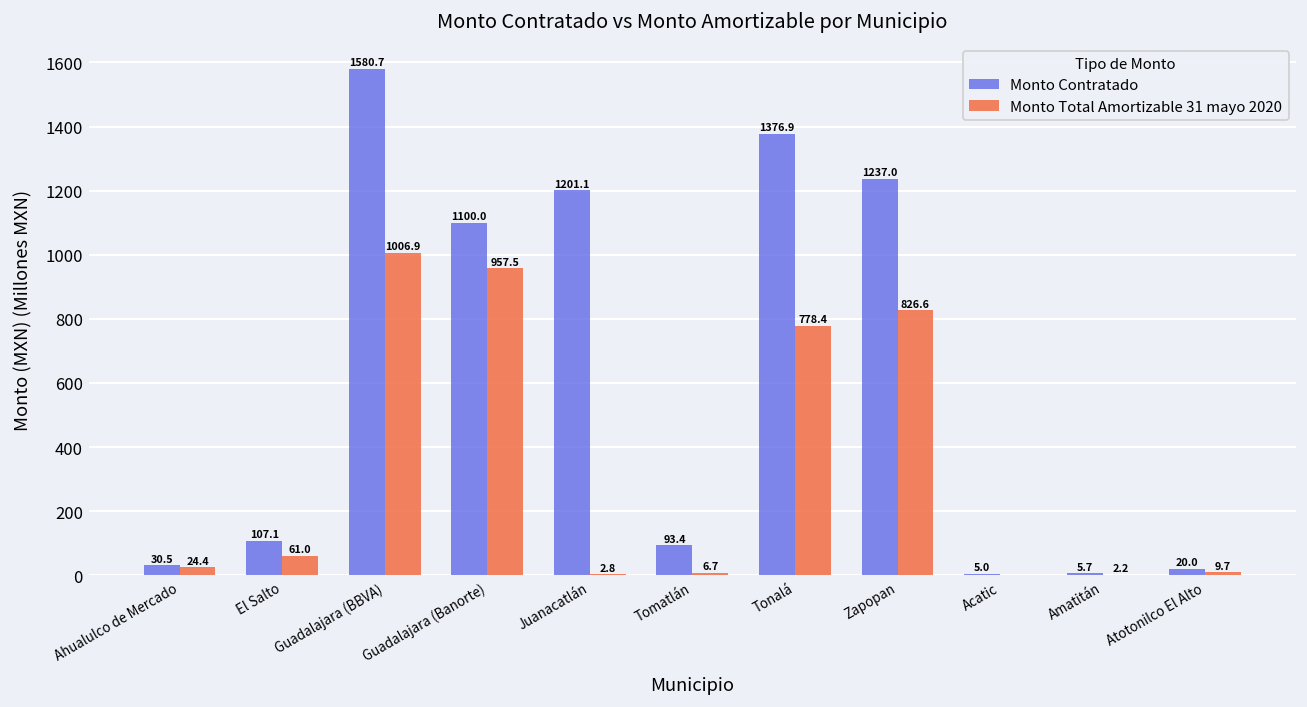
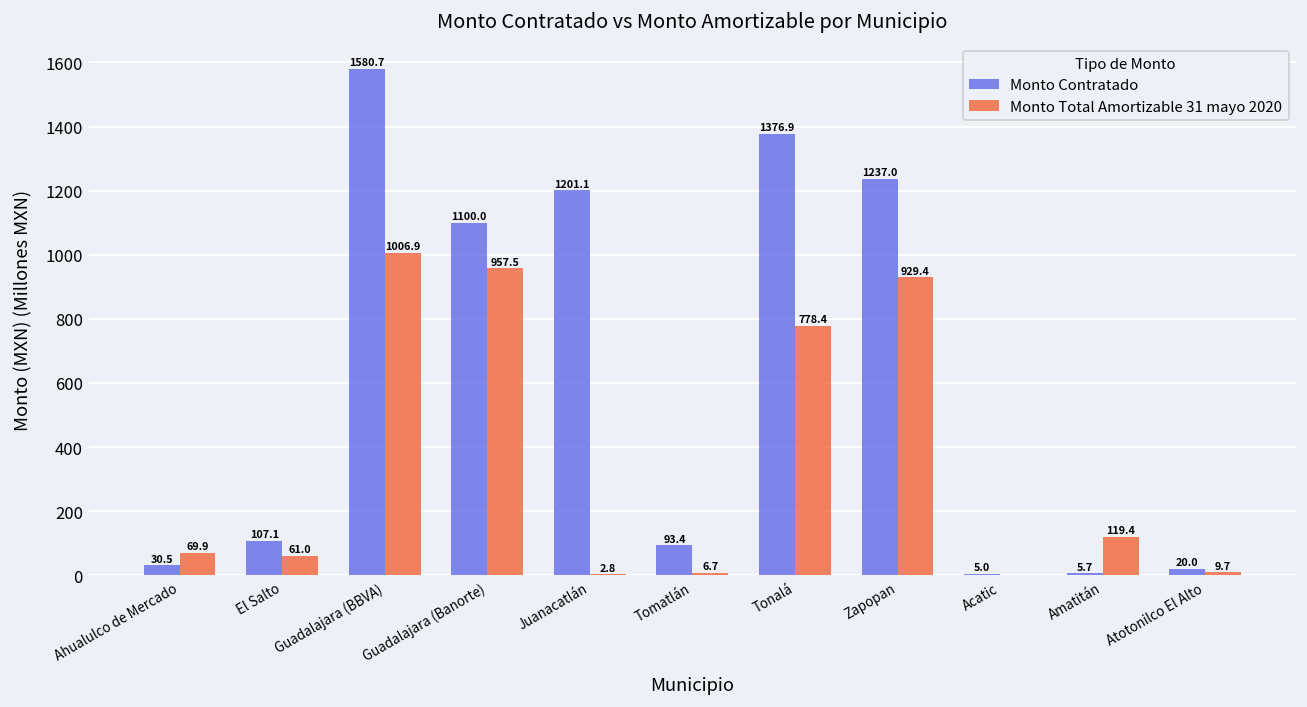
Monto Total Amortizable 31 mayo 2020, Ahualulco de Mercado: 24.4 -> 69.9
Monto Total Amortizable 31 mayo 2020, Zapopan: 826.6 -> 929.4
Monto Total Amortizable 31 mayo 2020, Amatitán: 2.2 -> 119.4
